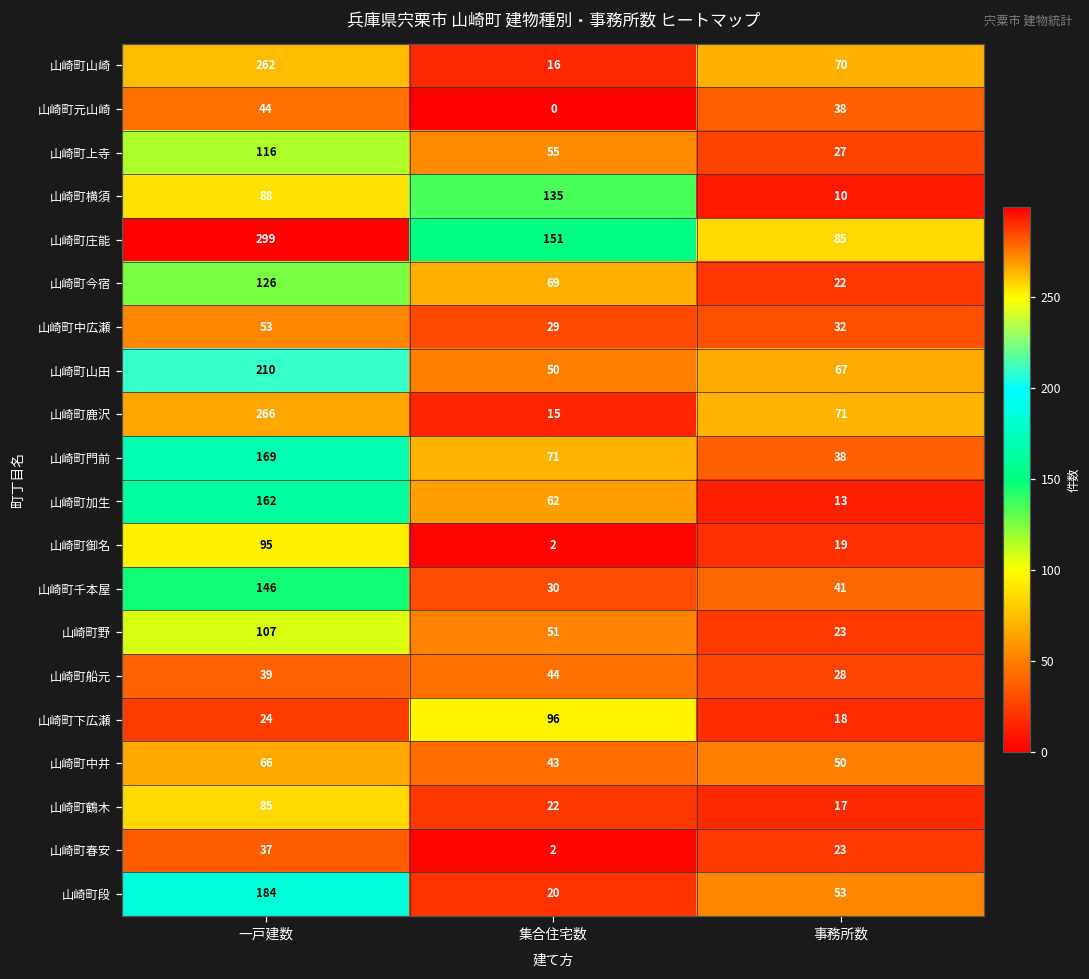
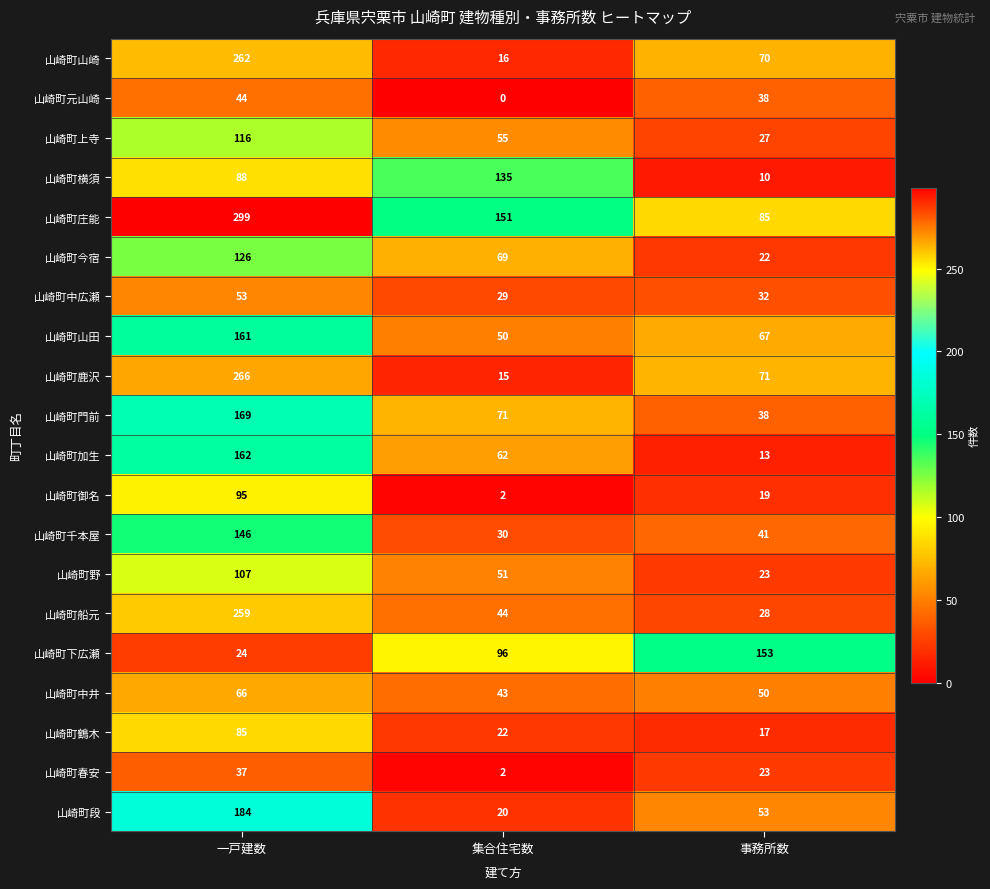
山崎町山田, 一戸建数: 210 -> 161
山崎町船元, 一戸建数: 39 -> 259
山崎町下広瀬, 事務所数: 18 -> 153
